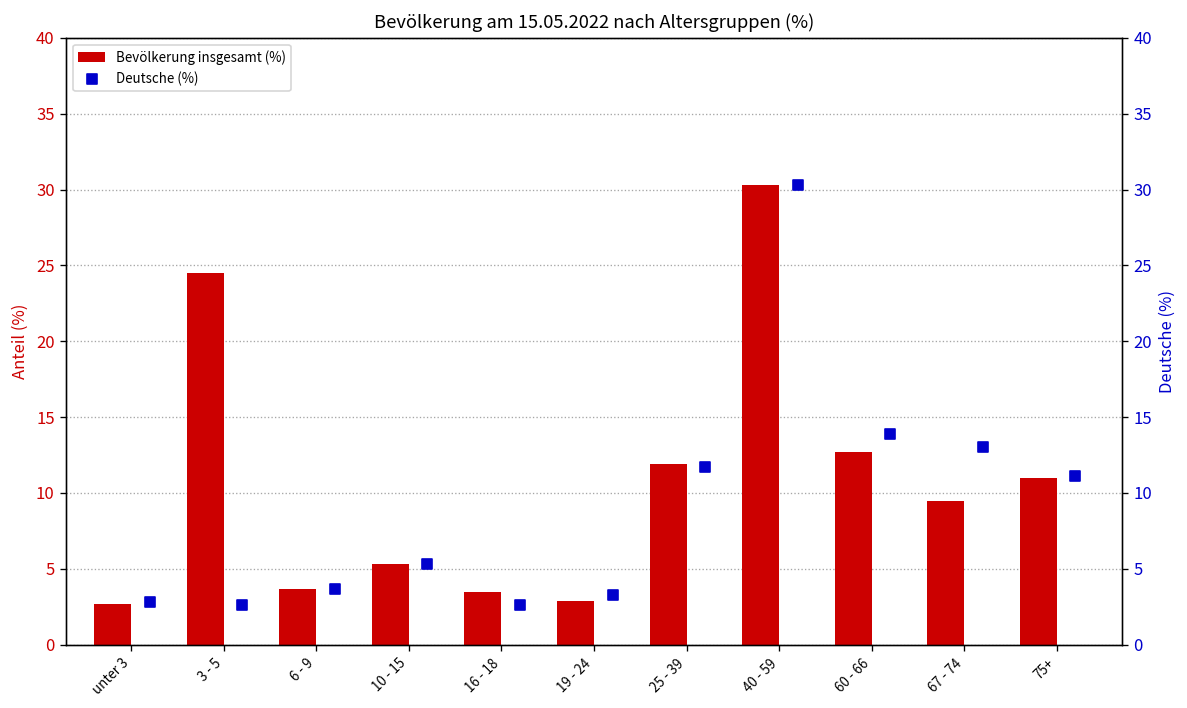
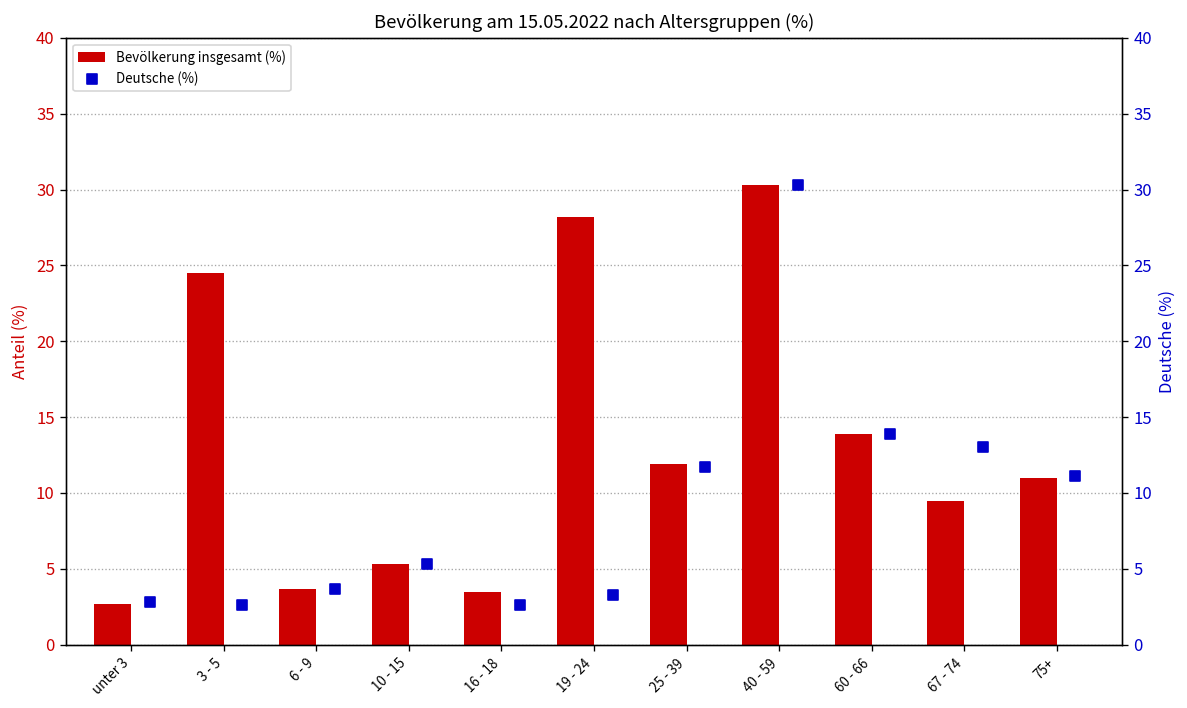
Bevölkerung insgesamt (%), 19 - 24: 2.9 -> 28.2
Bevölkerung insgesamt (%), 60 - 66: 12.7 -> 13.9
